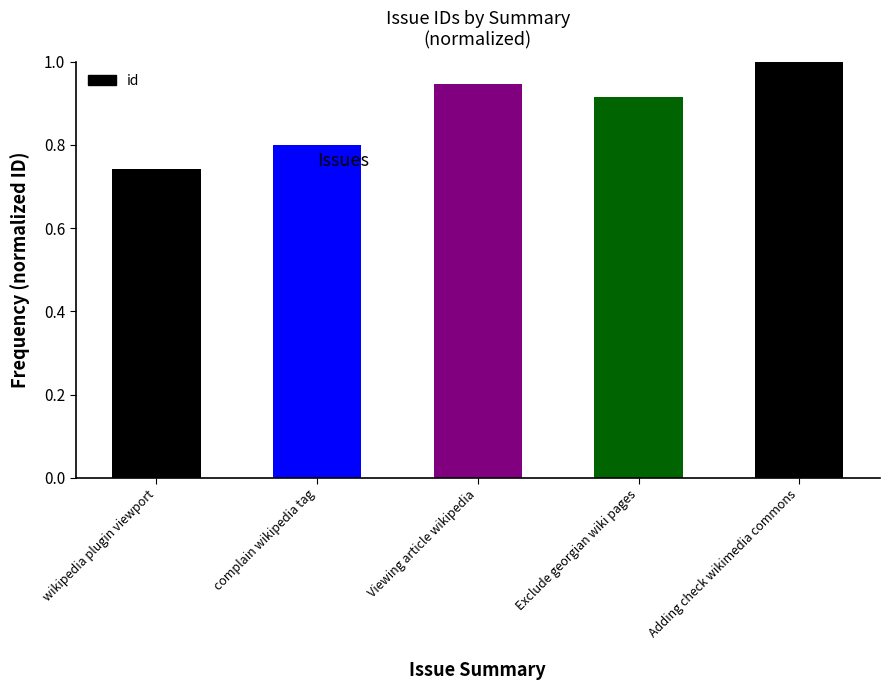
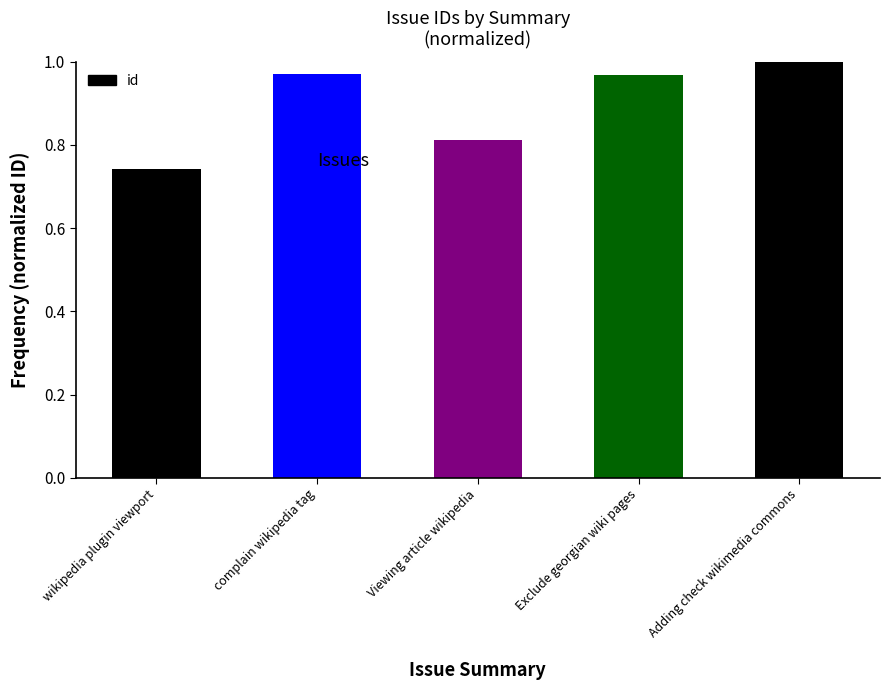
complain wikipedia tag: 0.80 -> 0.97
Viewing article wikipedia: 0.95 -> 0.81
Exclude georgian wiki pages: 0.91 -> 0.97
